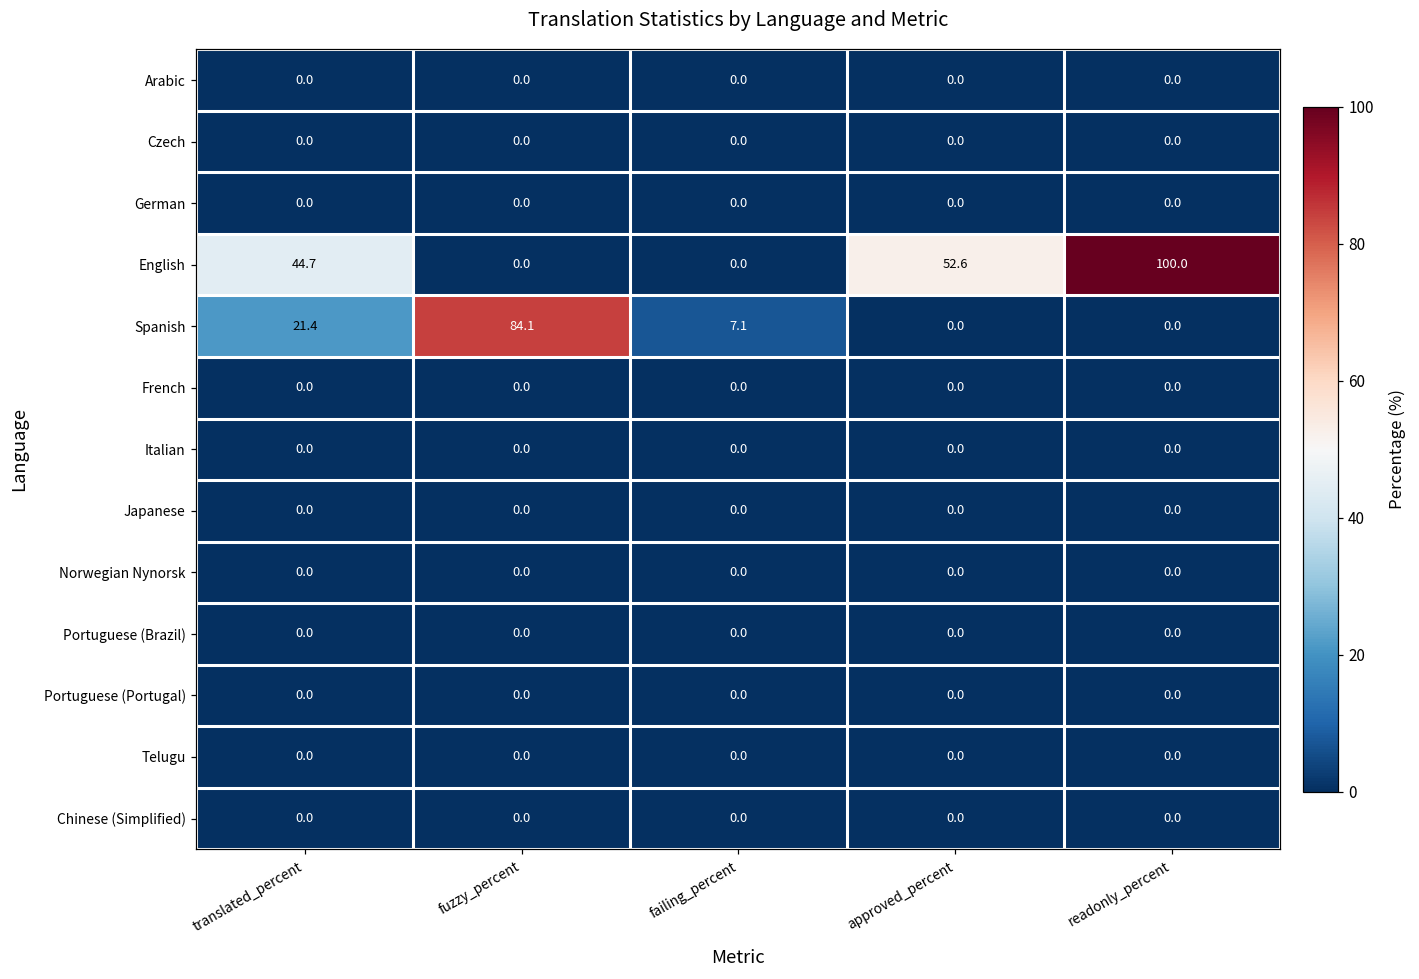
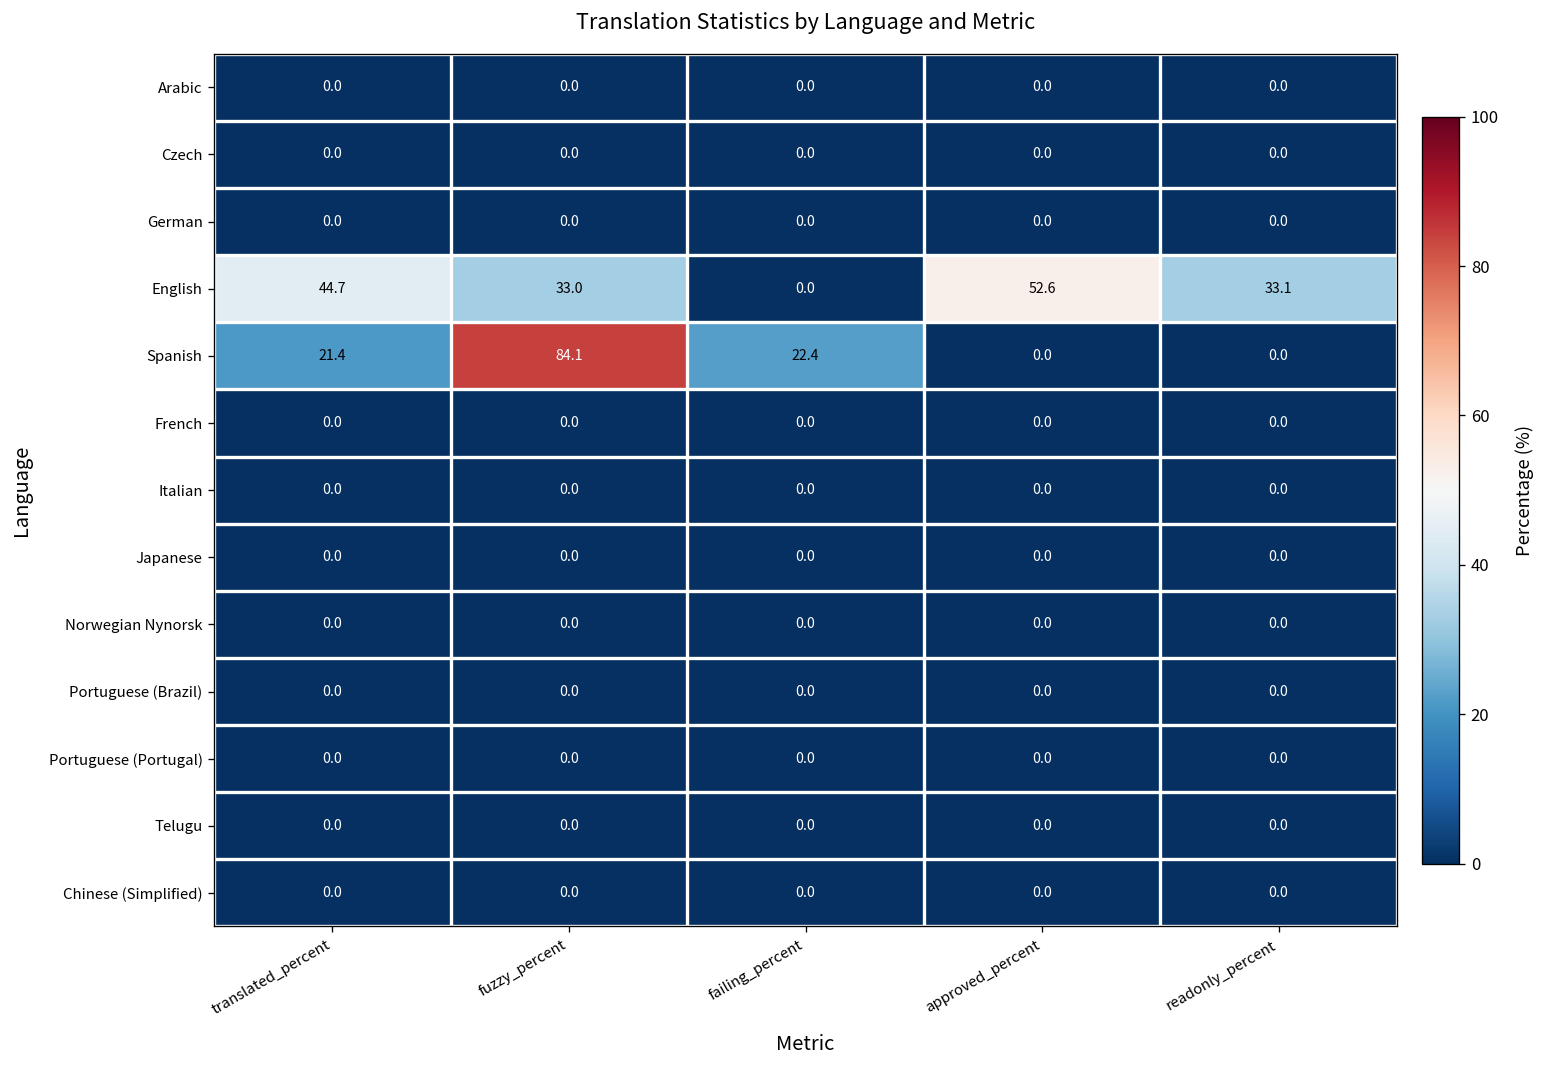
English, fuzzy_percent: 0.0 -> 33.0
English, readonly_percent: 100.0 -> 33.1
Spanish, failing_percent: 7.1 -> 22.4
